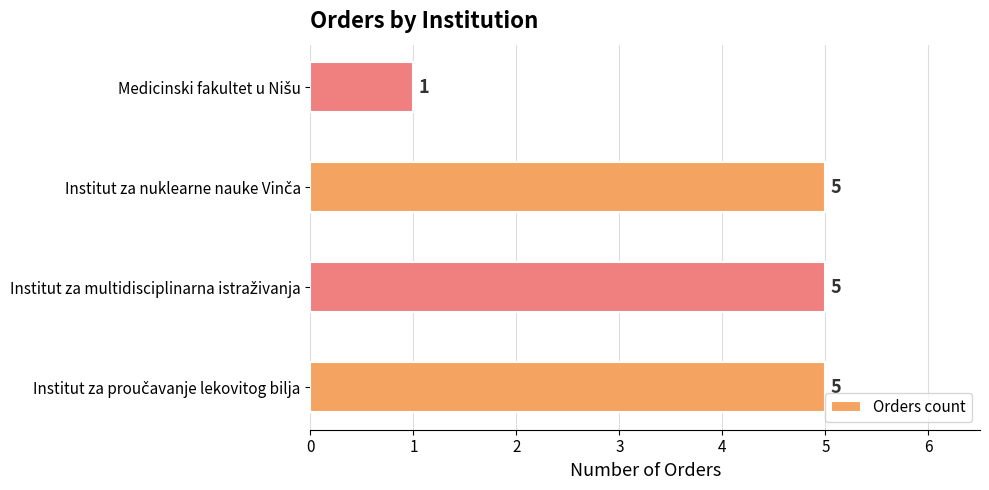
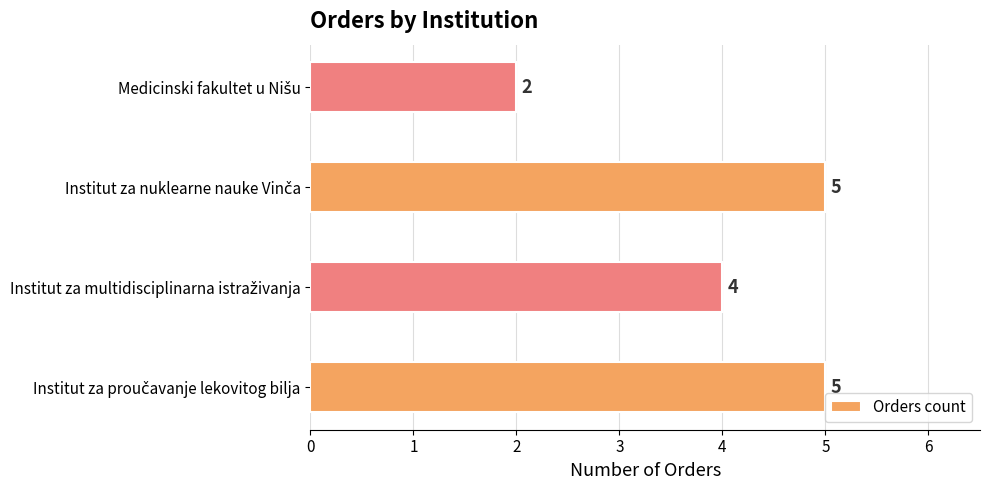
Medicinski fakultet u Nišu: 1 -> 2
Institut za multidisciplinarna istraživanja: 5 -> 4
